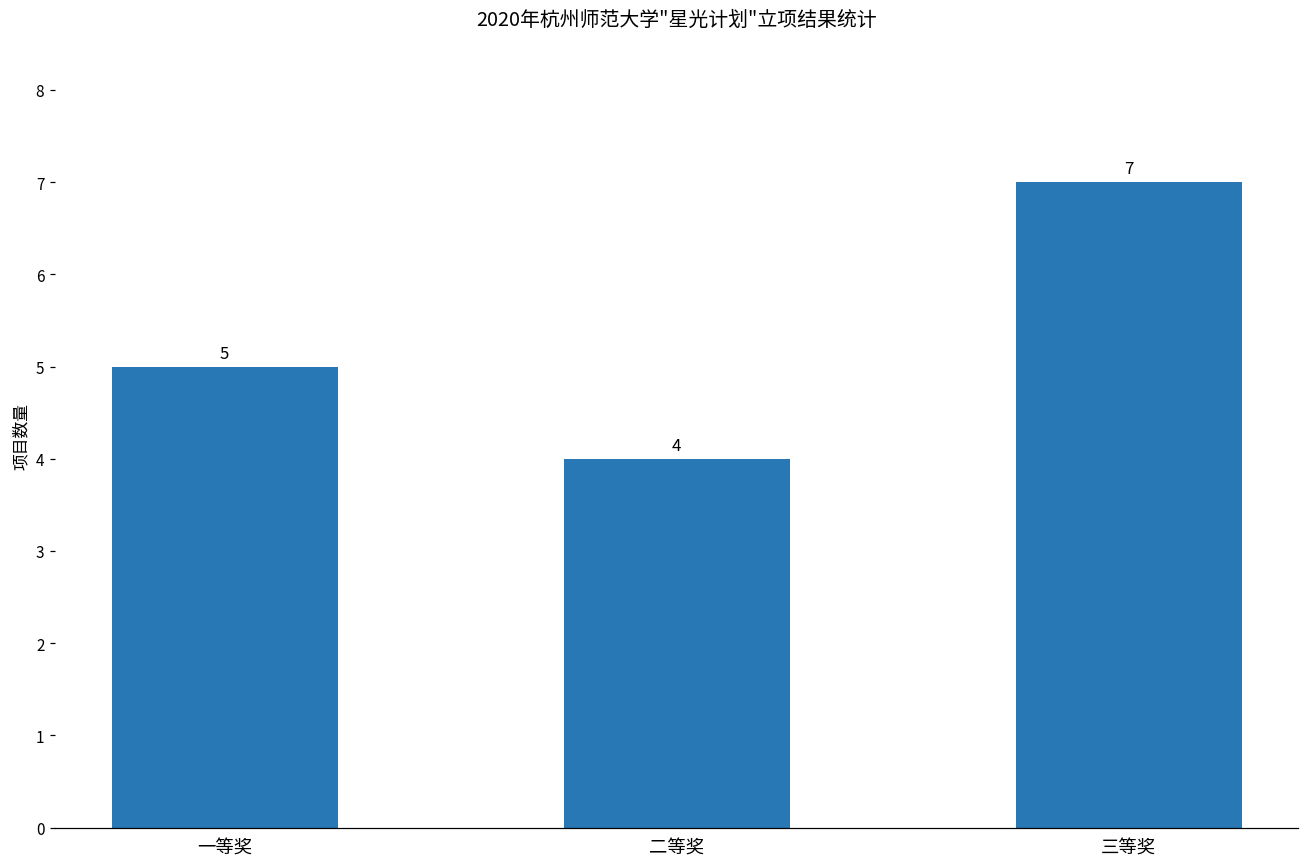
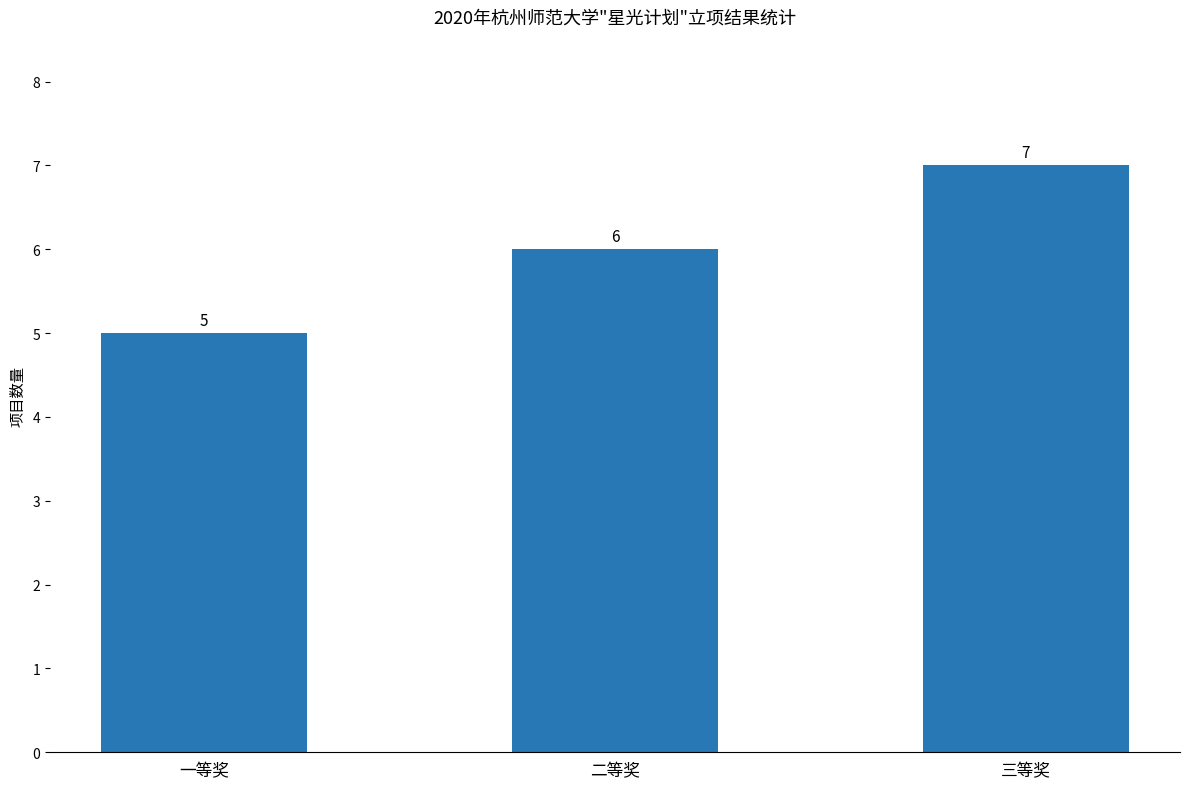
二等奖: 4 -> 6
